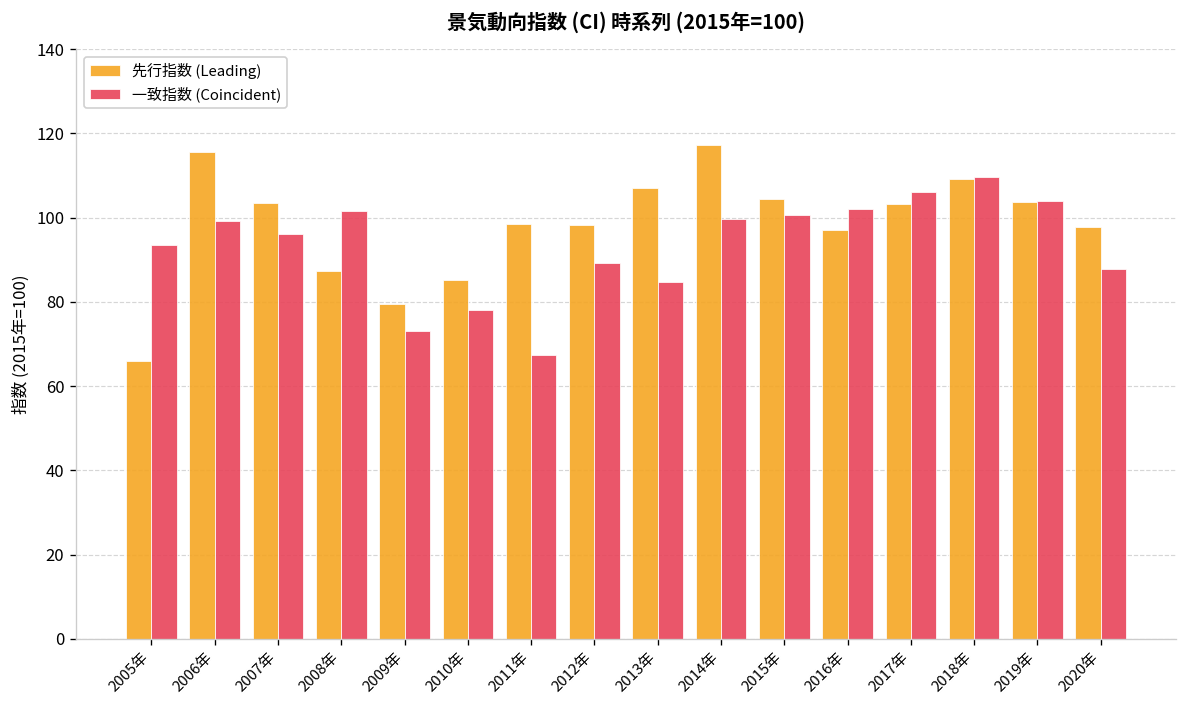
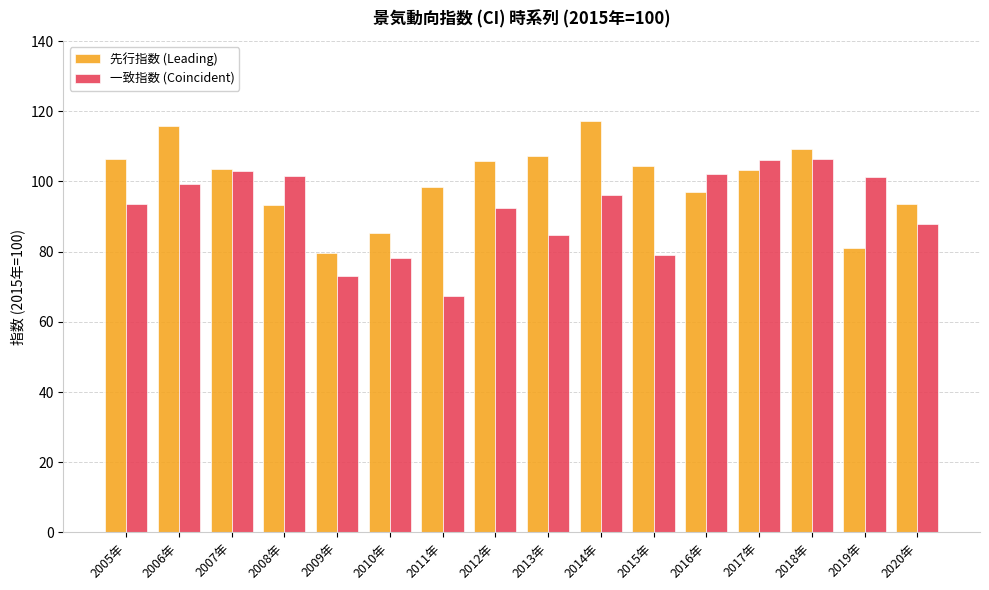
先行指数 (Leading), 2005年: 66 -> 106
一致指数 (Coincident), 2007年: 96 -> 103
先行指数 (Leading), 2008年: 87 -> 93
先行指数 (Leading), 2012年: 98 -> 106
一致指数 (Coincident), 2012年: 89 -> 92
一致指数 (Coincident), 2014年: 100 -> 96
一致指数 (Coincident), 2015年: 101 -> 79
一致指数 (Coincident), 2018年: 110 -> 106
先行指数 (Leading), 2019年: 104 -> 81
一致指数 (Coincident), 2019年: 104 -> 101
先行指数 (Leading), 2020年: 98 -> 94
